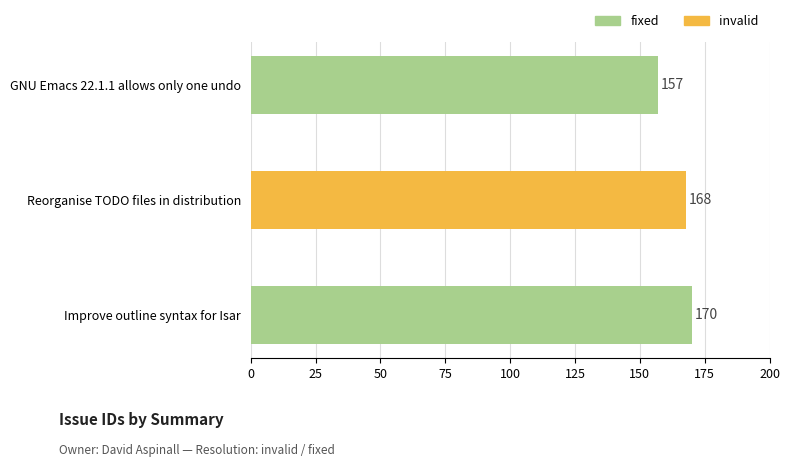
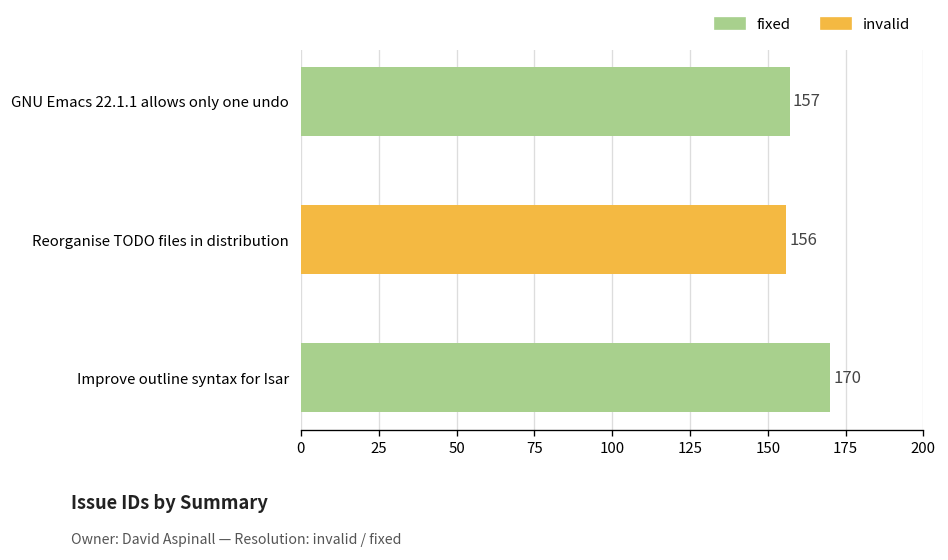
Reorganise TODO files in distribution: 168 -> 156
